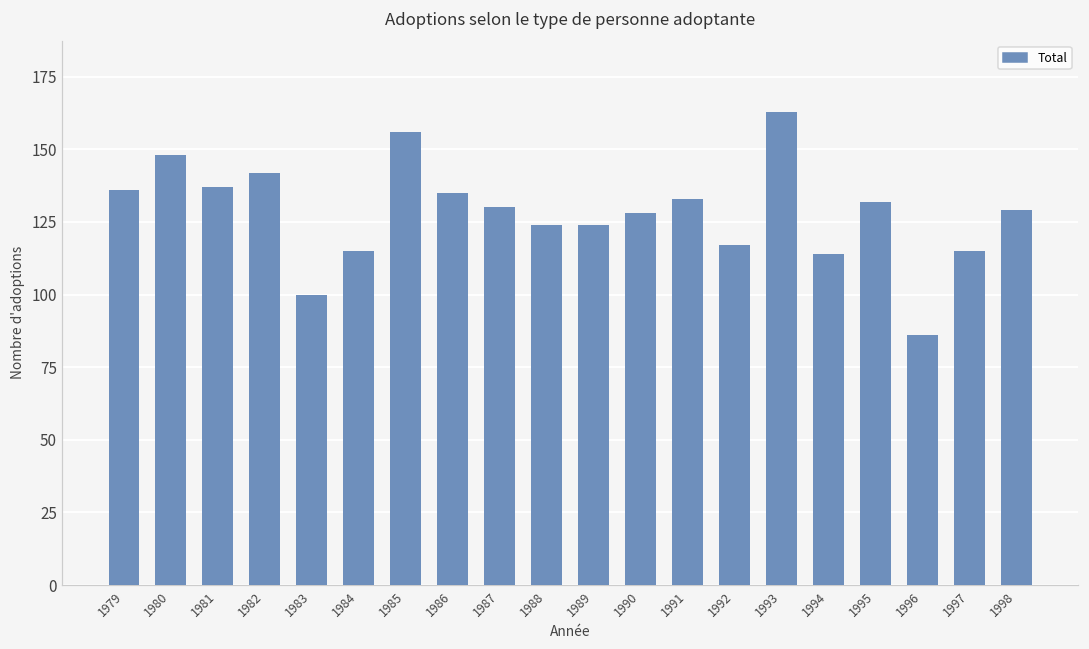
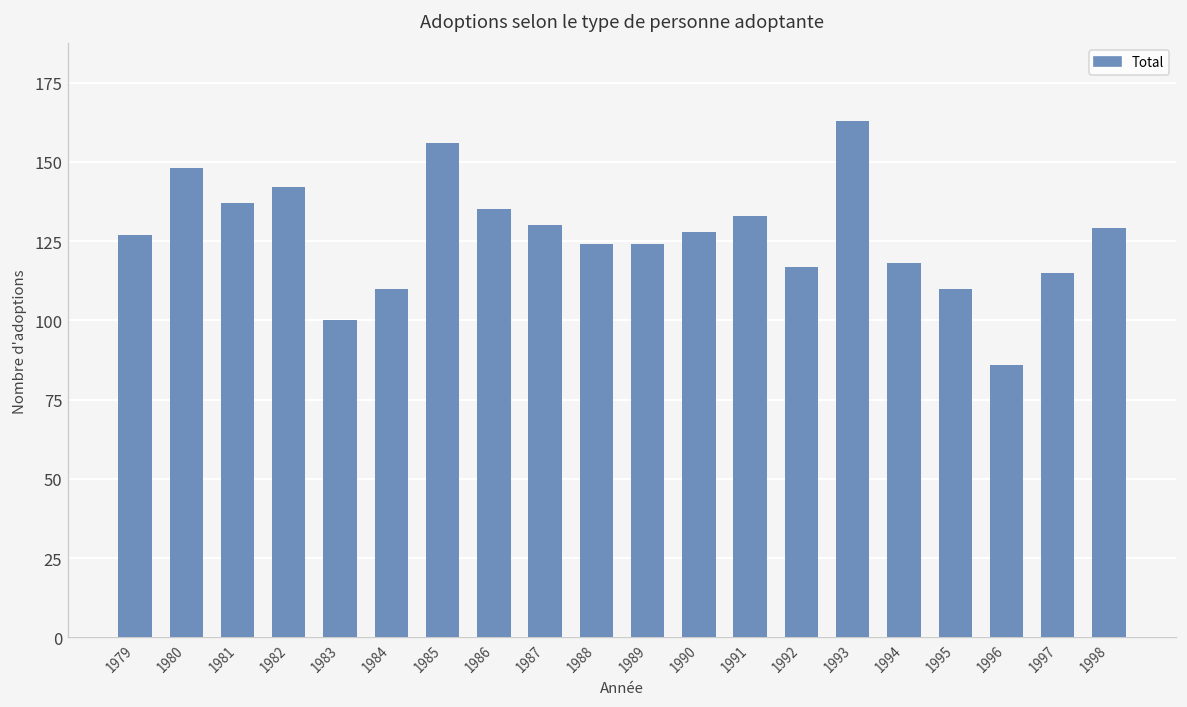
1979: 136 -> 127
1984: 115 -> 110
1994: 114 -> 118
1995: 132 -> 110
